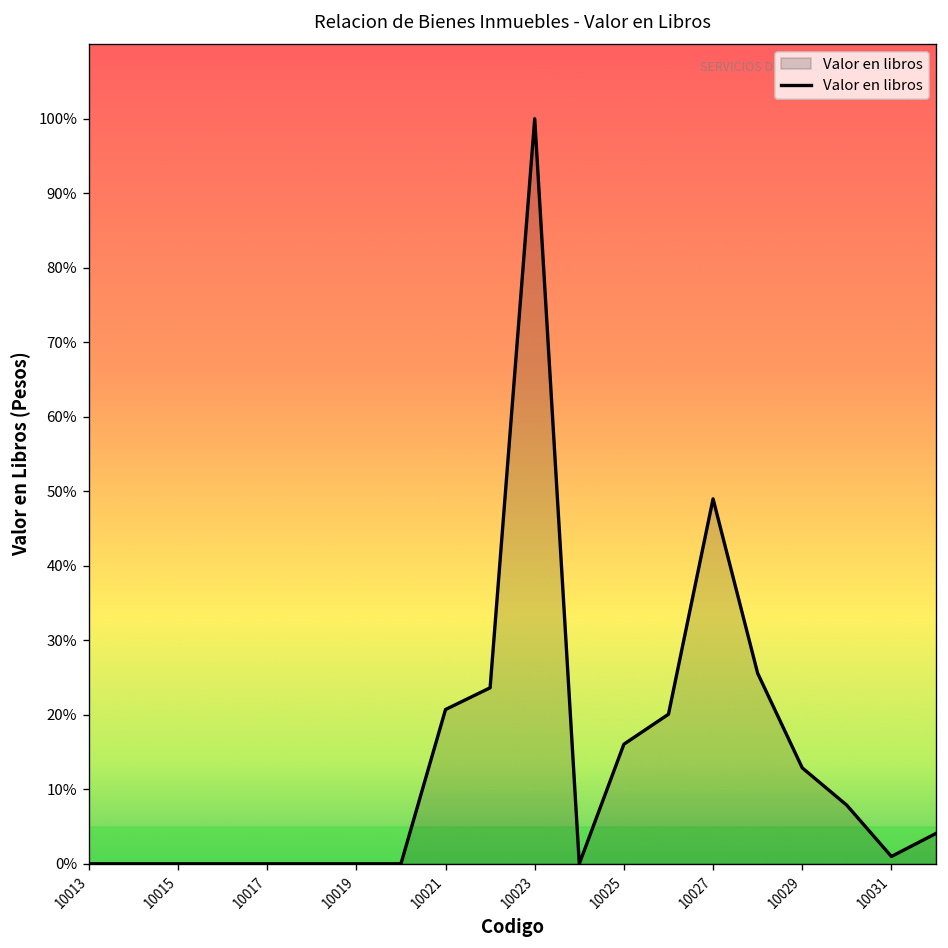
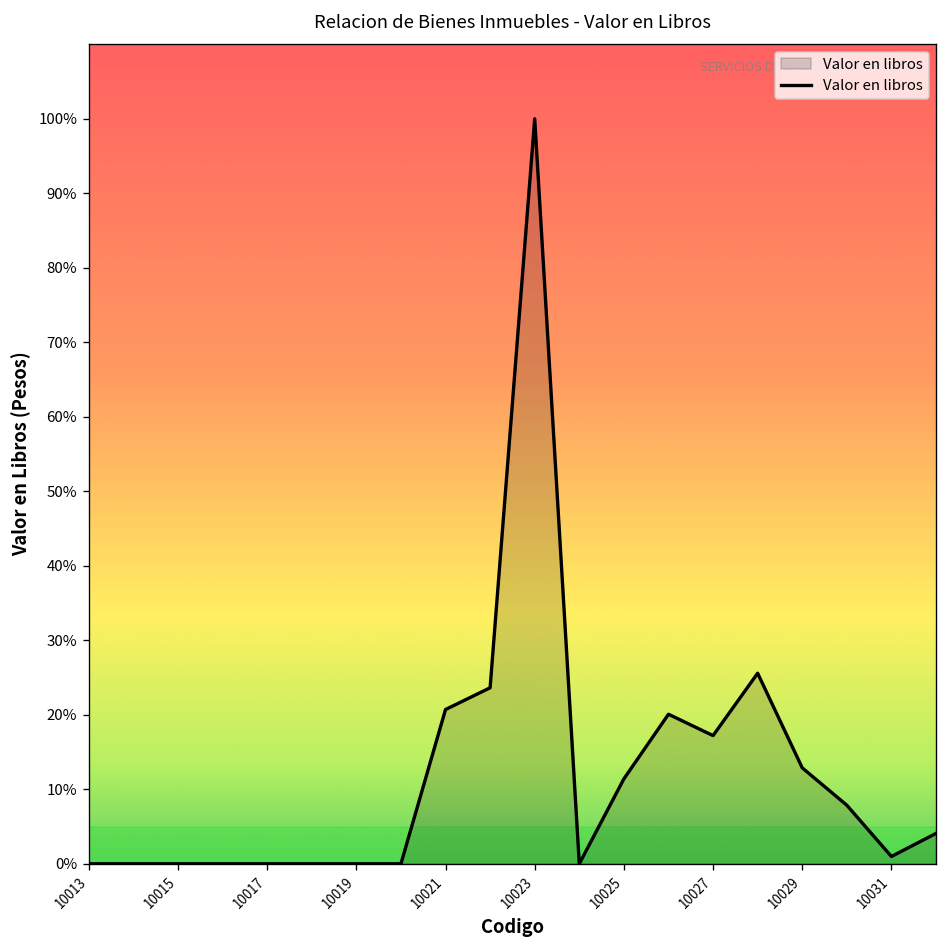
10025: 16% -> 11%
10027: 49% -> 17%
